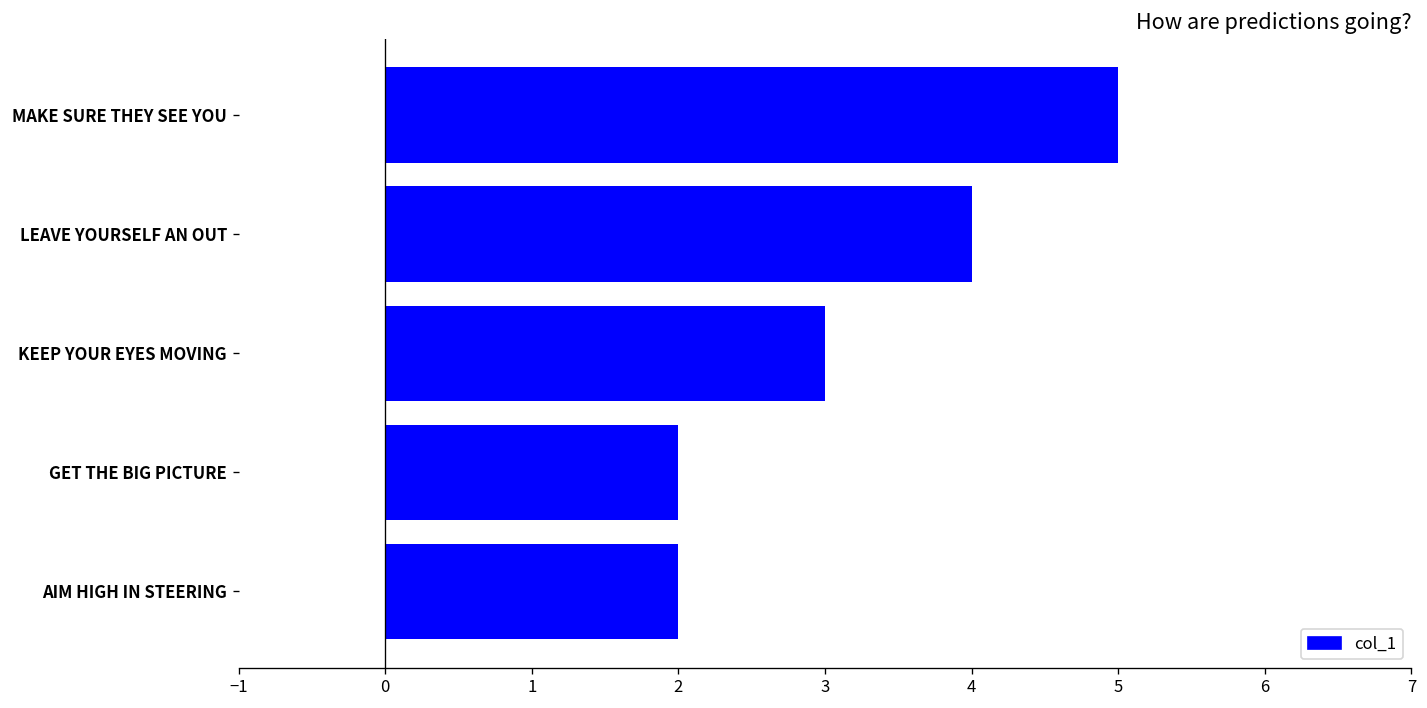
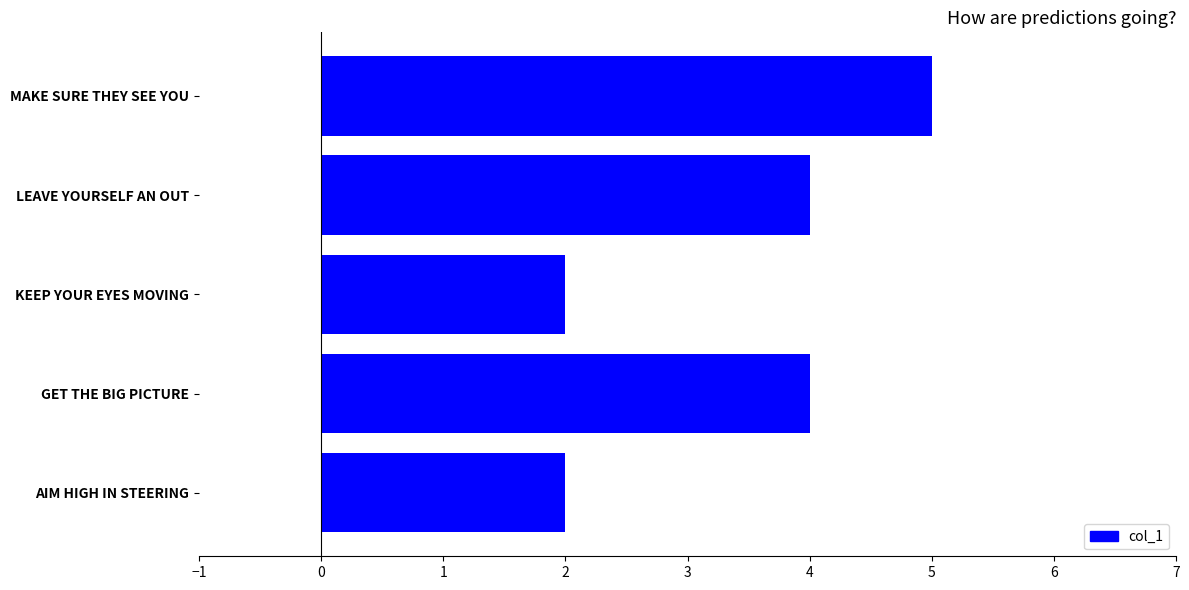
KEEP YOUR EYES MOVING: 3 -> 2
GET THE BIG PICTURE: 2 -> 4
